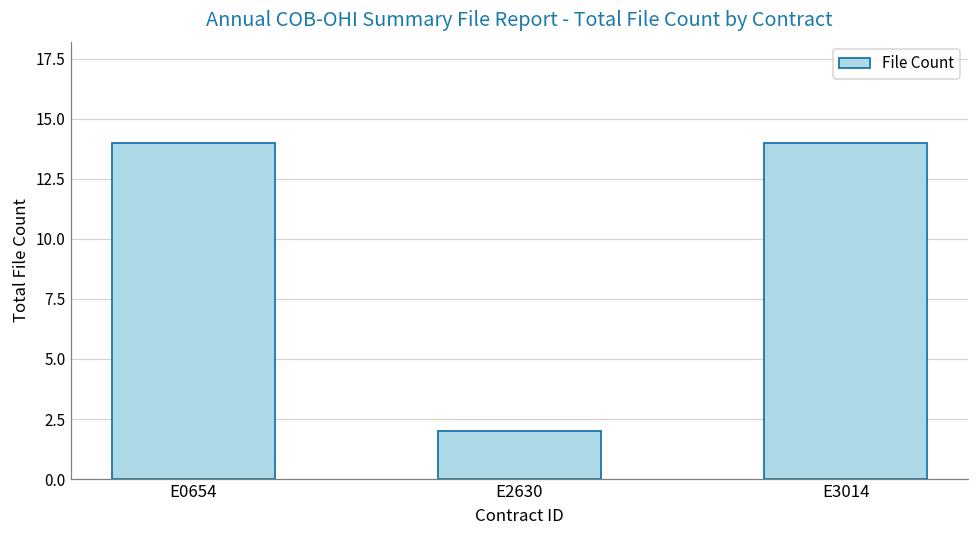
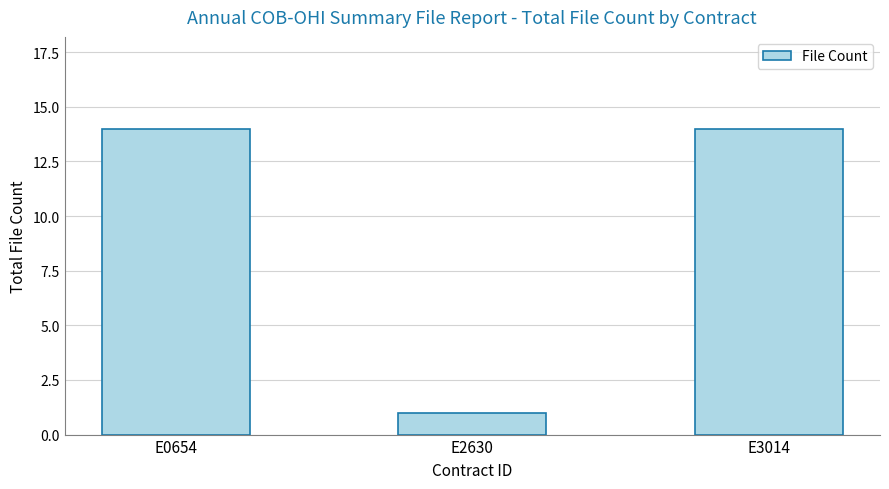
E2630: 2 -> 1
